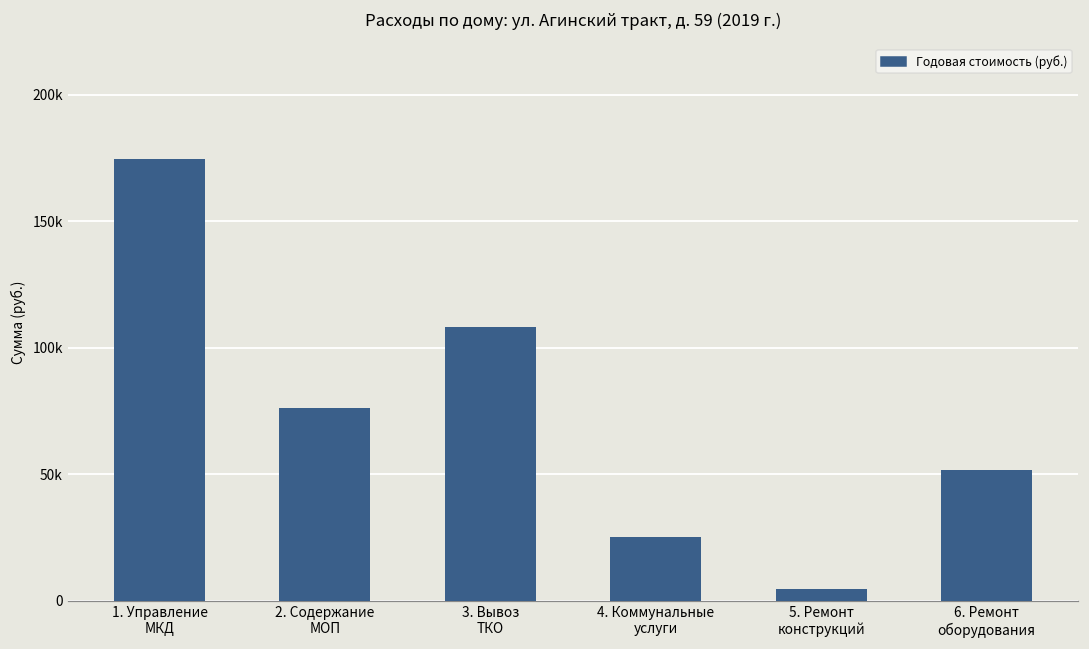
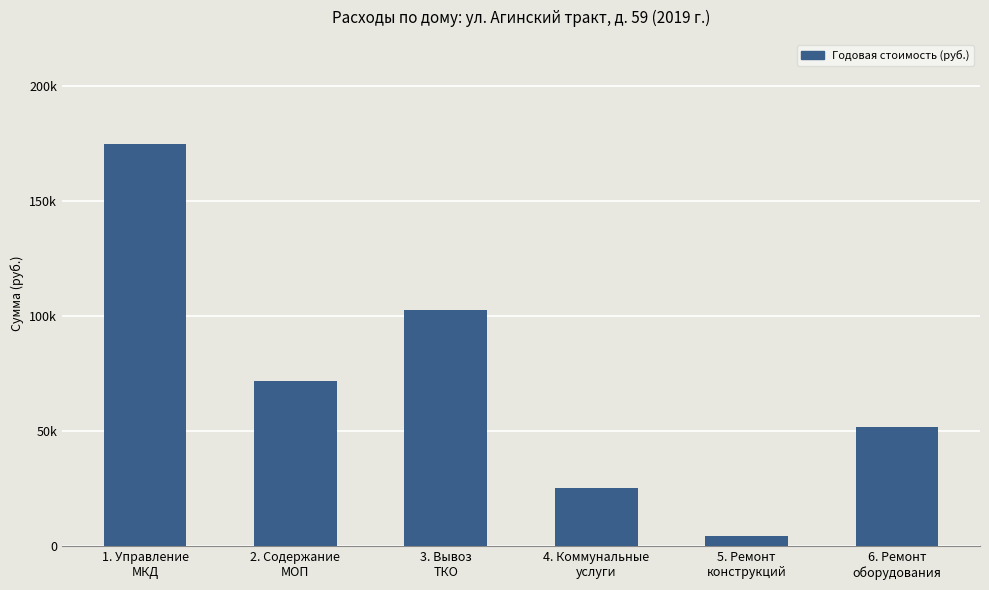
2. Содержание МОП: 76000 -> 72000
3. Вывоз ТКО: 108000 -> 103000
